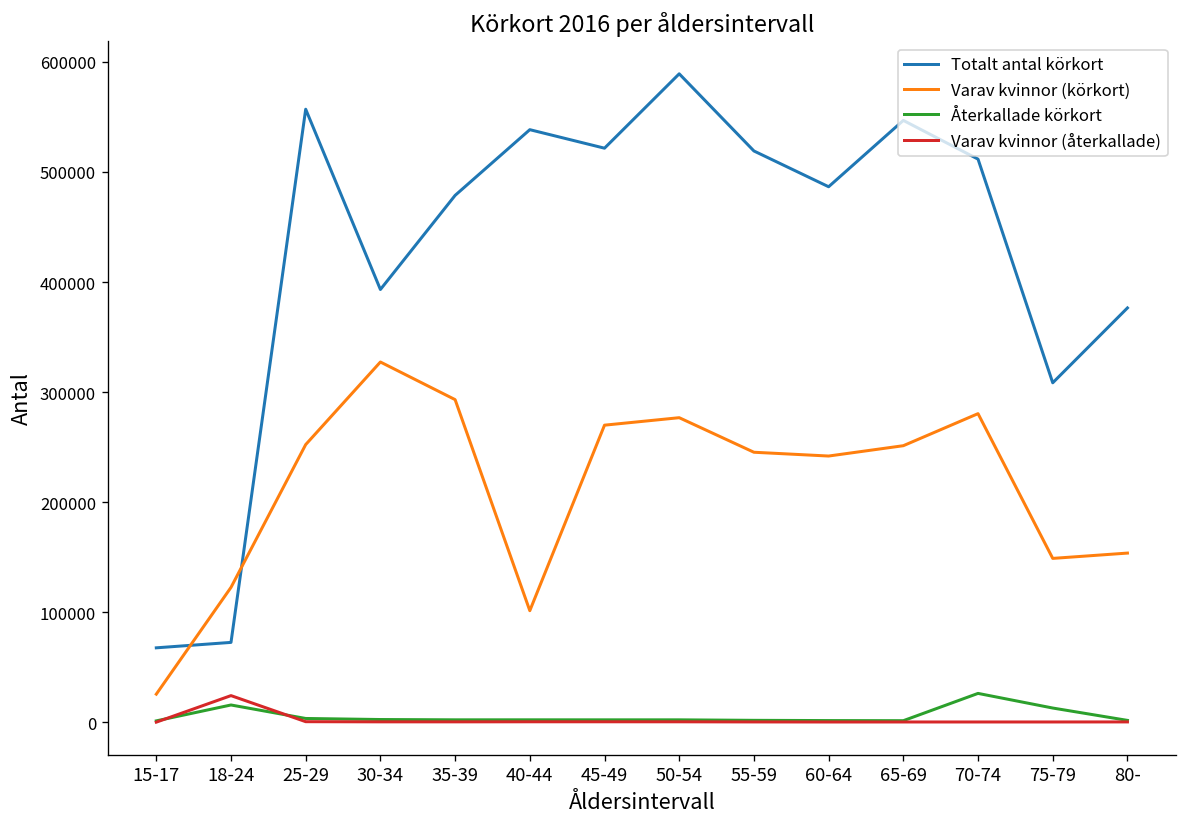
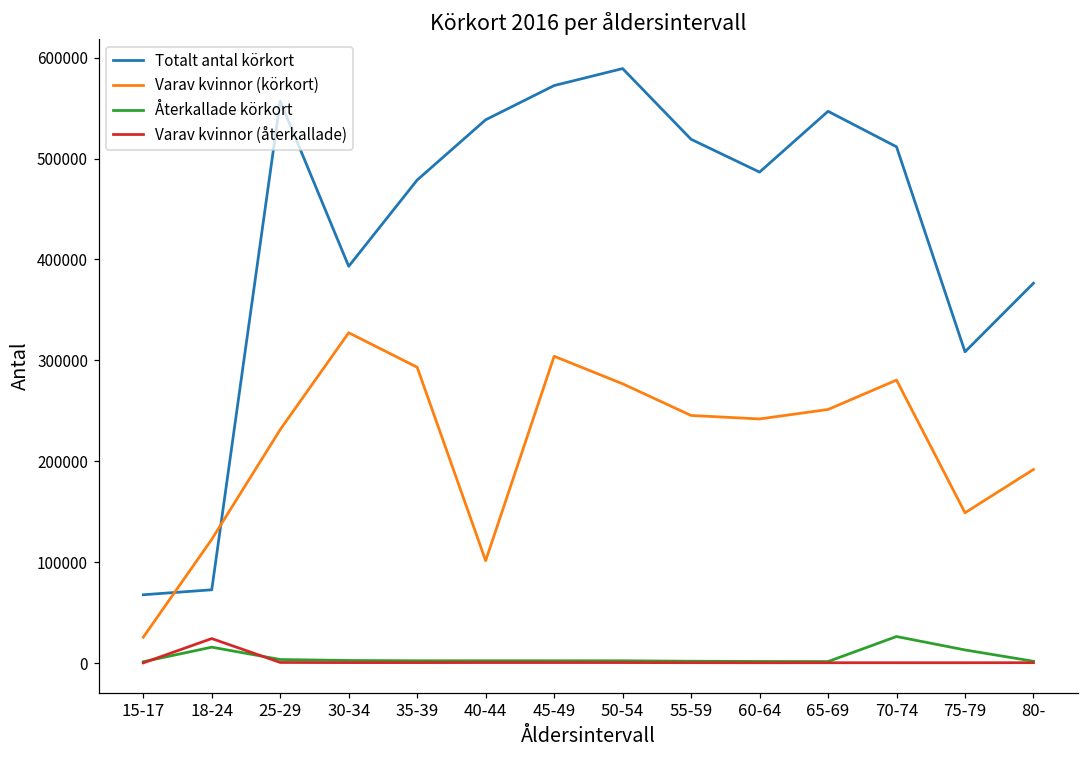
Varav kvinnor (körkort), 25-29: 250000 -> 230000
Totalt antal körkort, 45-49: 520000 -> 570000
Varav kvinnor (körkort), 45-49: 270000 -> 300000
Varav kvinnor (körkort), 80-: 150000 -> 190000
